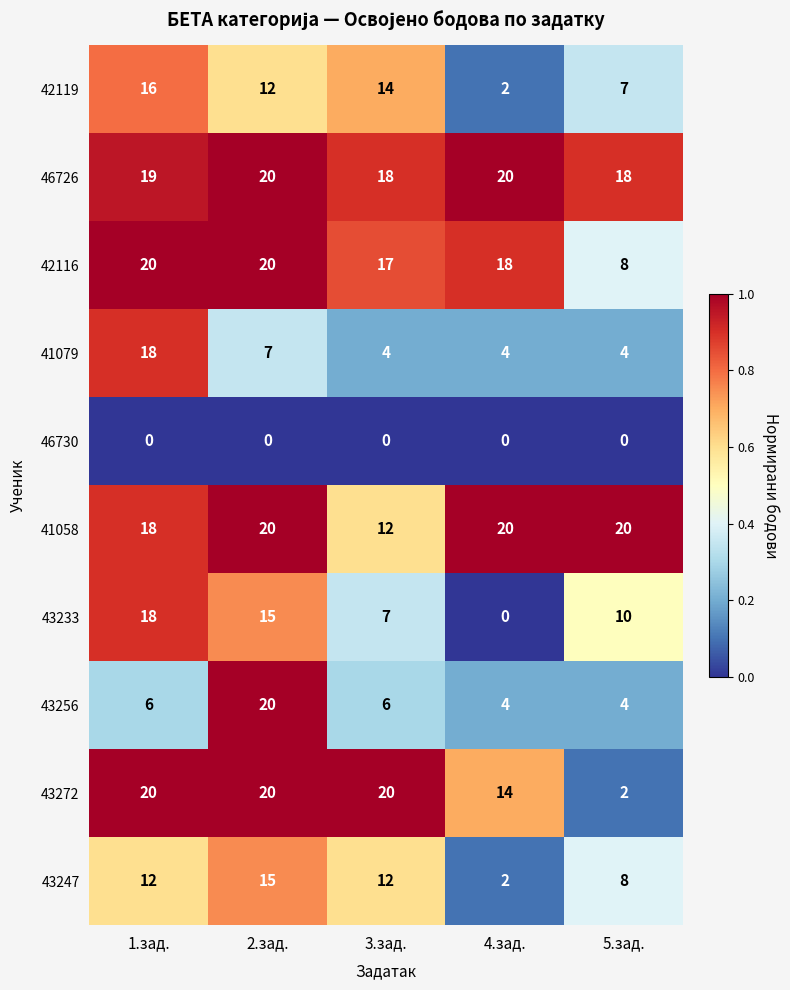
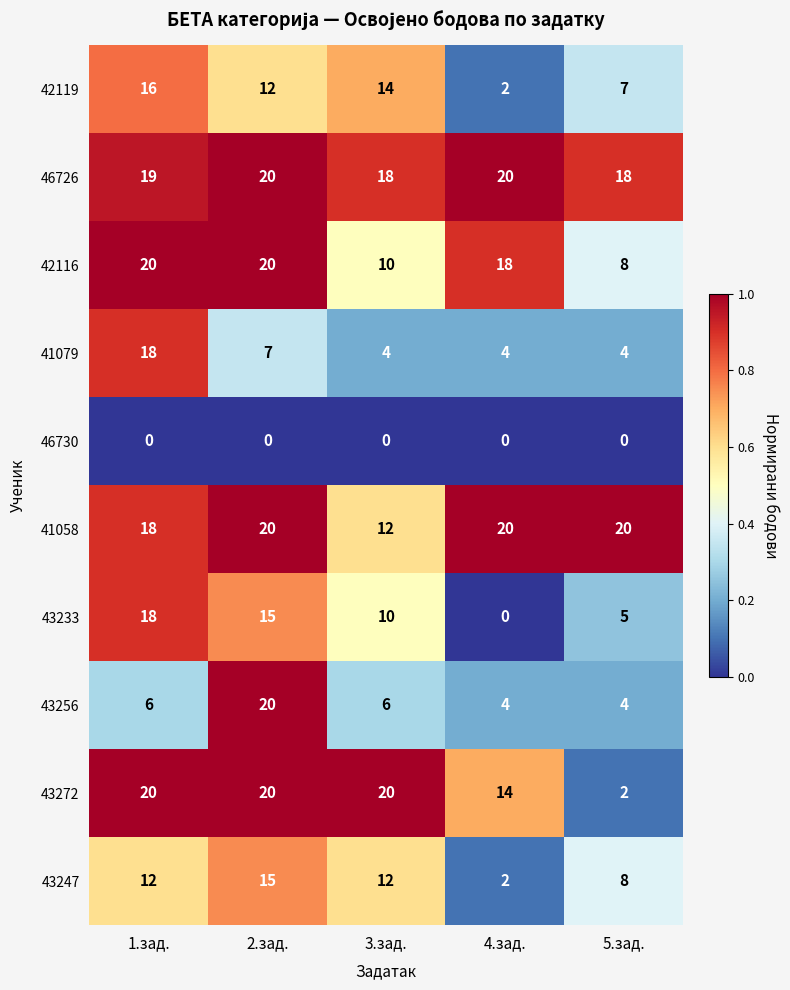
42116, 3.зад.: 17 -> 10
43233, 3.зад.: 7 -> 10
43233, 5.зад.: 10 -> 5
